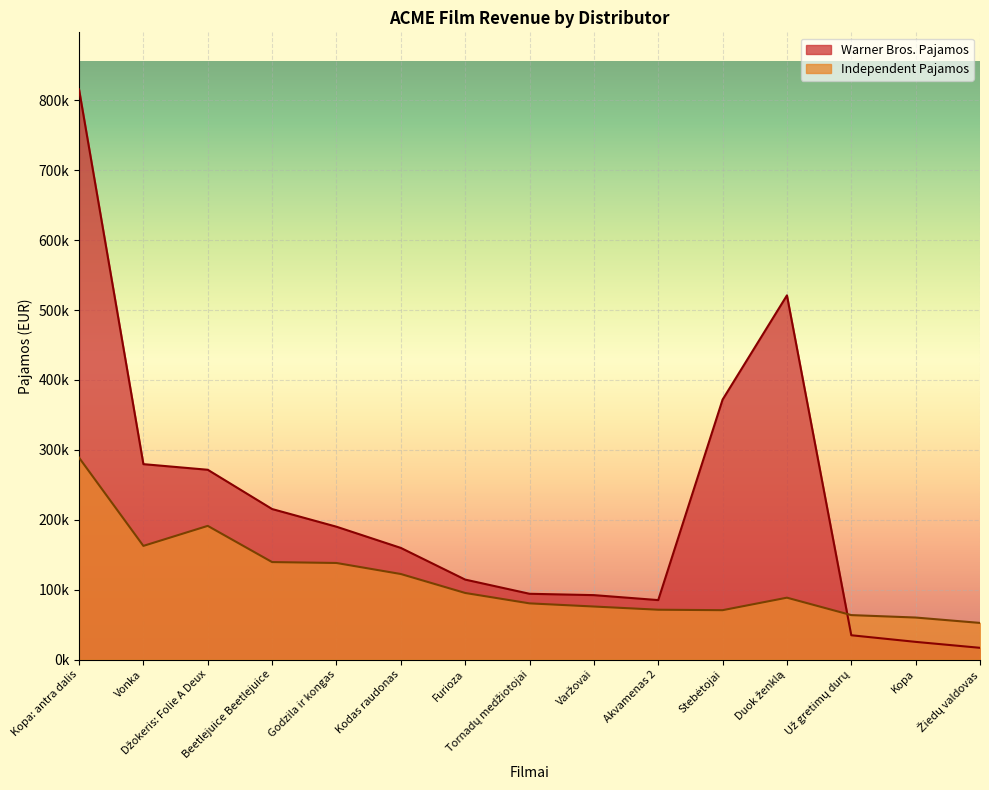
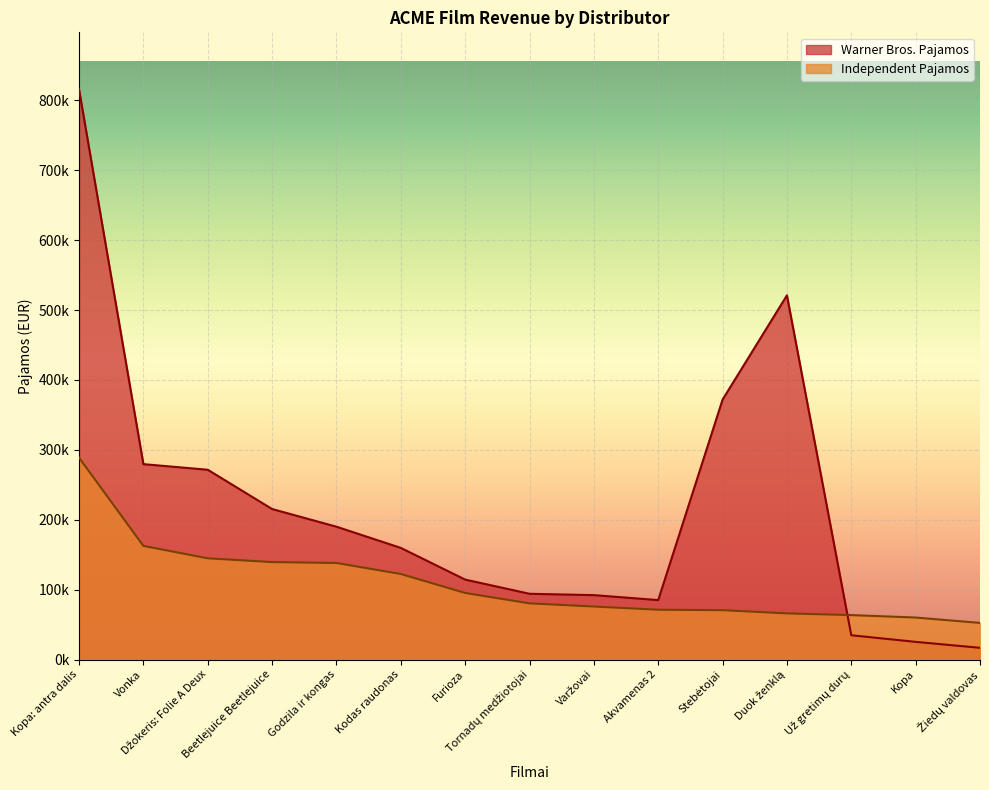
Independent Pajamos, Džokeris: Folie A Deux: 190000 -> 140000
Independent Pajamos, Duok ženklą: 90000 -> 70000
